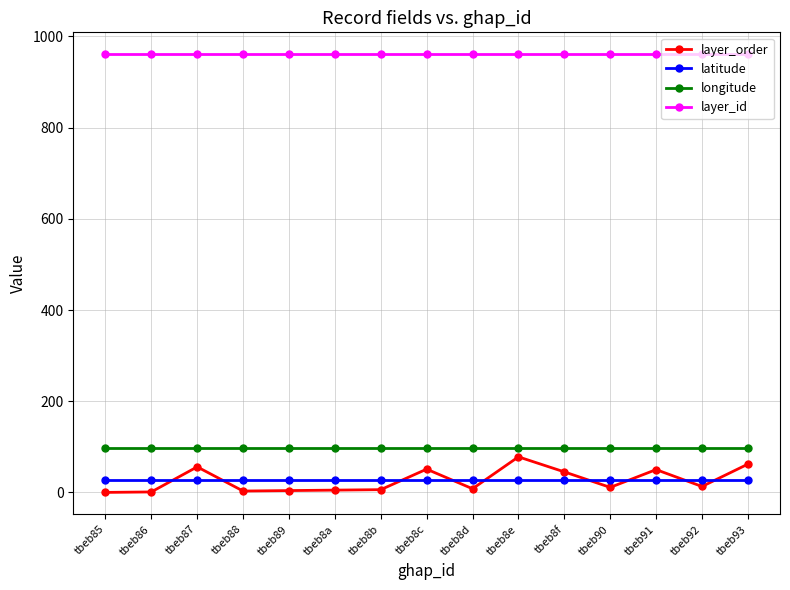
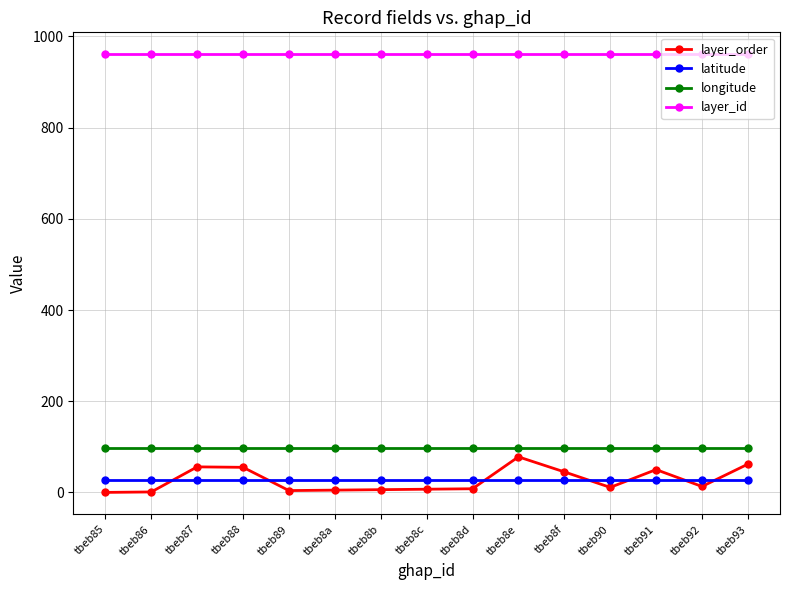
layer_order, tbeb88: 0 -> 60
layer_order, tbeb8c: 50 -> 10
